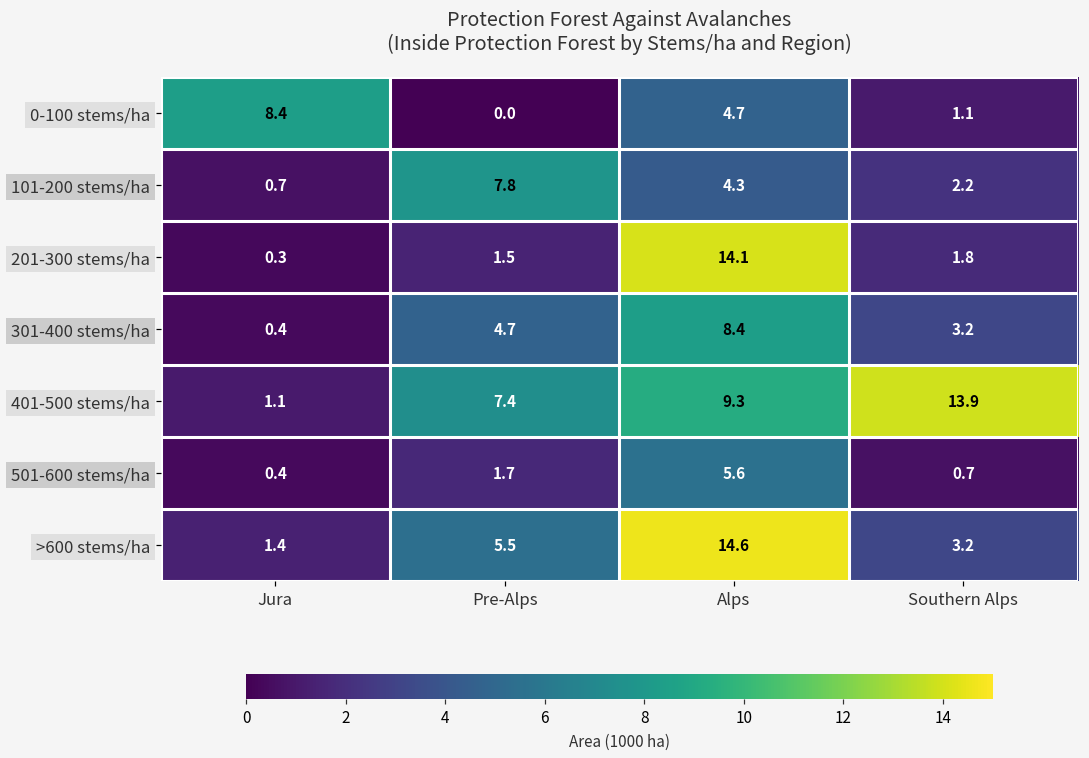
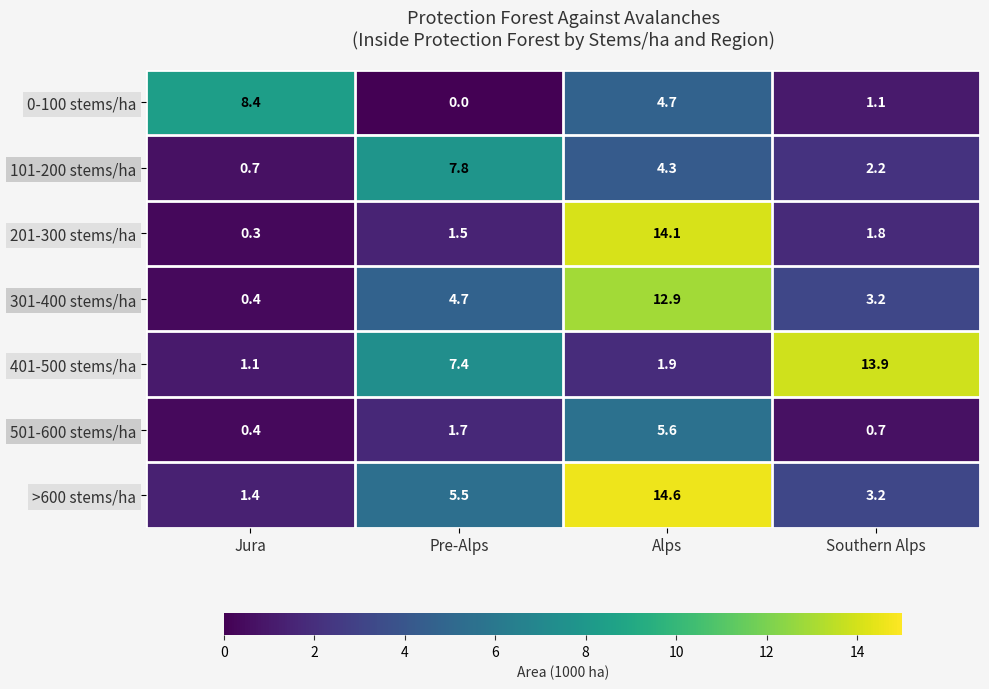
301-400 stems/ha, Alps: 8.4 -> 12.9
401-500 stems/ha, Alps: 9.3 -> 1.9
